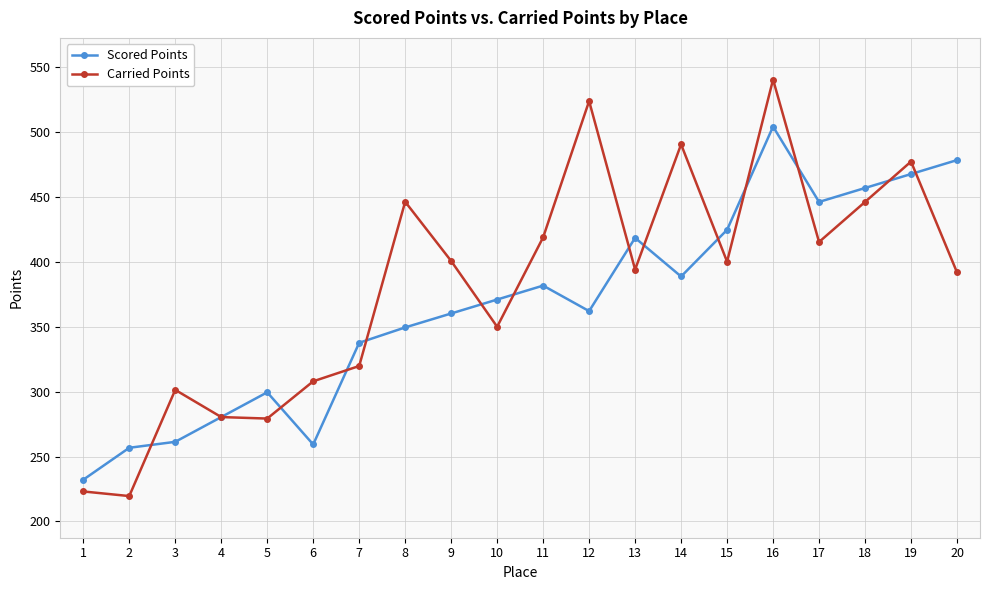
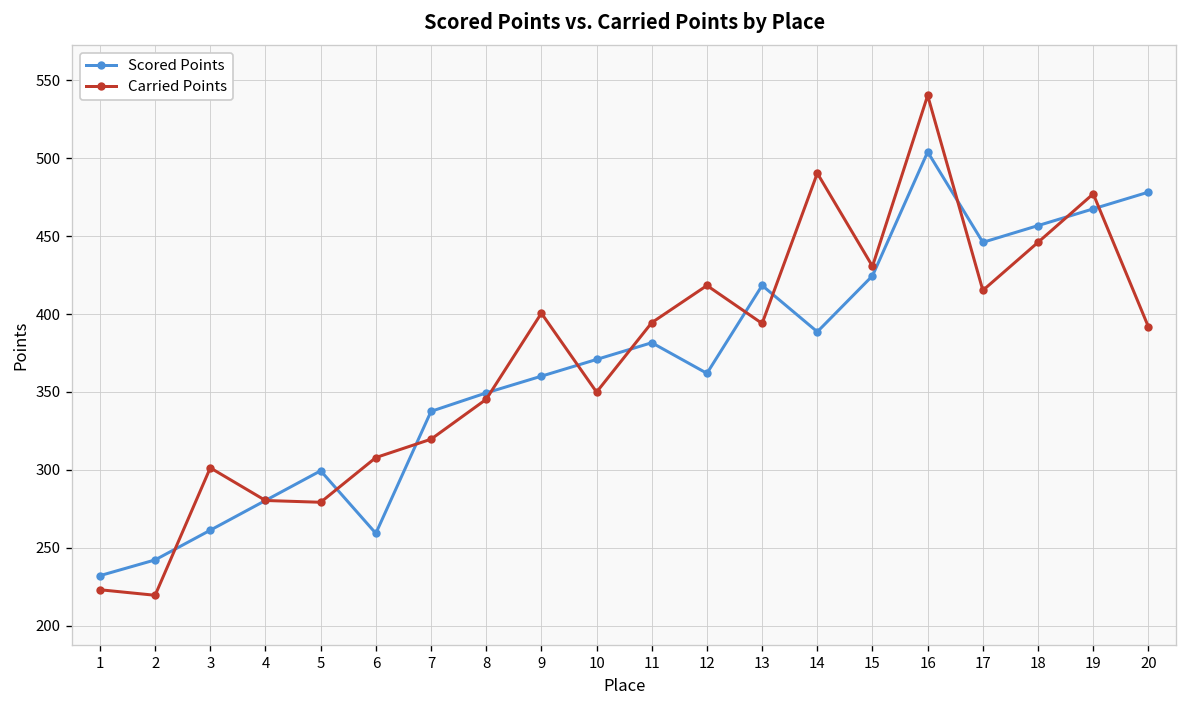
Scored Points, 2: 257 -> 242
Carried Points, 8: 446 -> 345
Carried Points, 11: 419 -> 394
Carried Points, 12: 524 -> 418
Carried Points, 15: 400 -> 431
